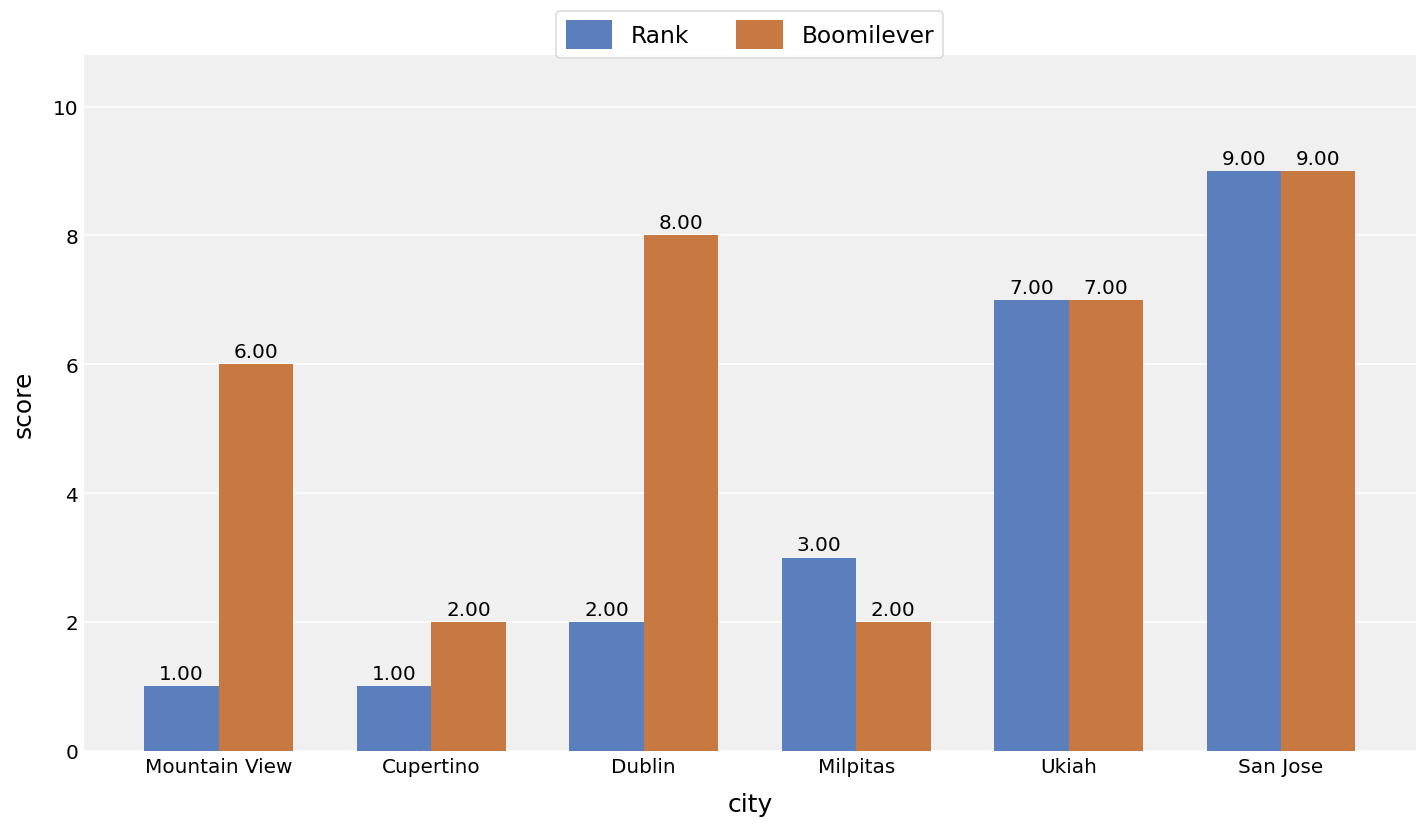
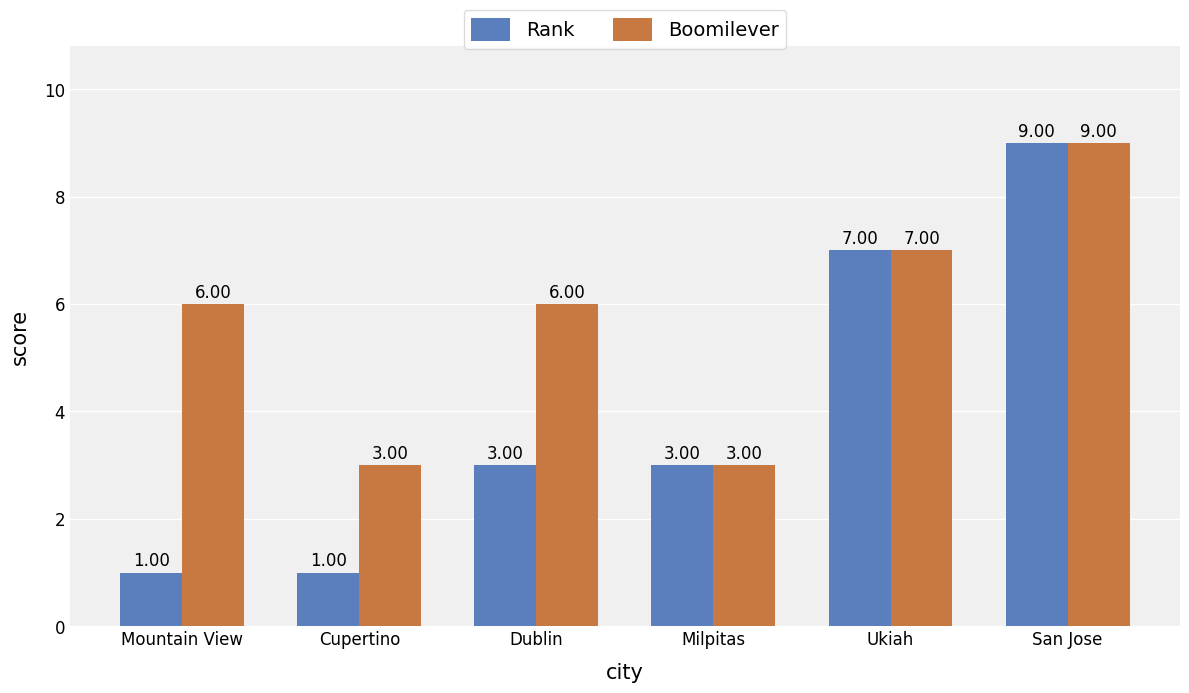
Boomilever, Cupertino: 2.00 -> 3.00
Rank, Dublin: 2.00 -> 3.00
Boomilever, Dublin: 8.00 -> 6.00
Boomilever, Milpitas: 2.00 -> 3.00
